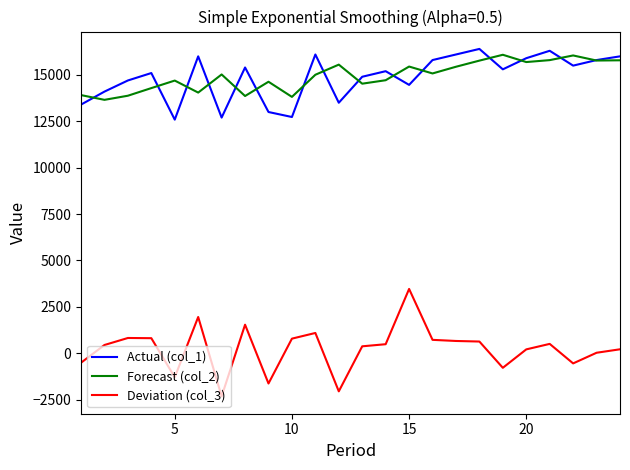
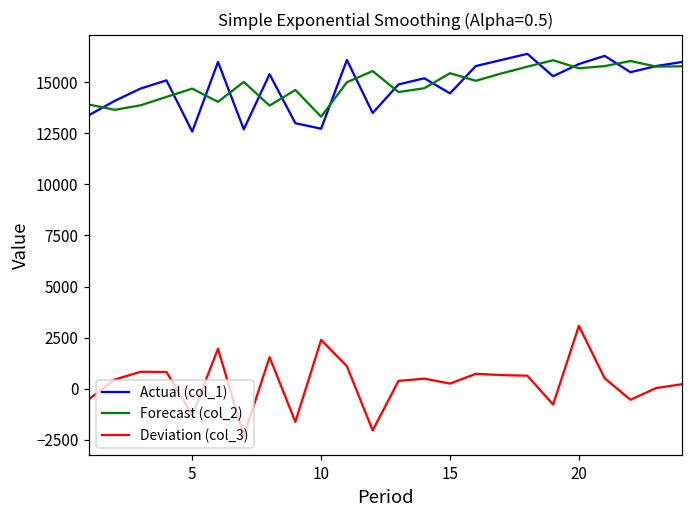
Forecast (col_2), 10: 13800 -> 13300
Deviation (col_3), 10: 800 -> 2400
Deviation (col_3), 15: 3500 -> 200
Deviation (col_3), 20: 200 -> 3100
